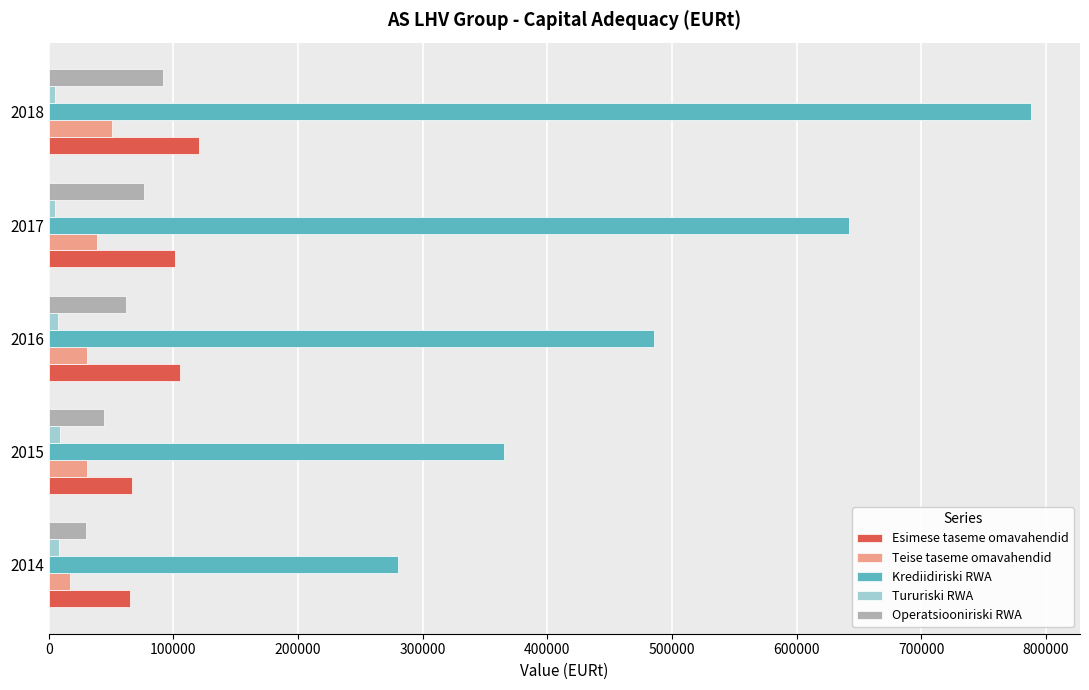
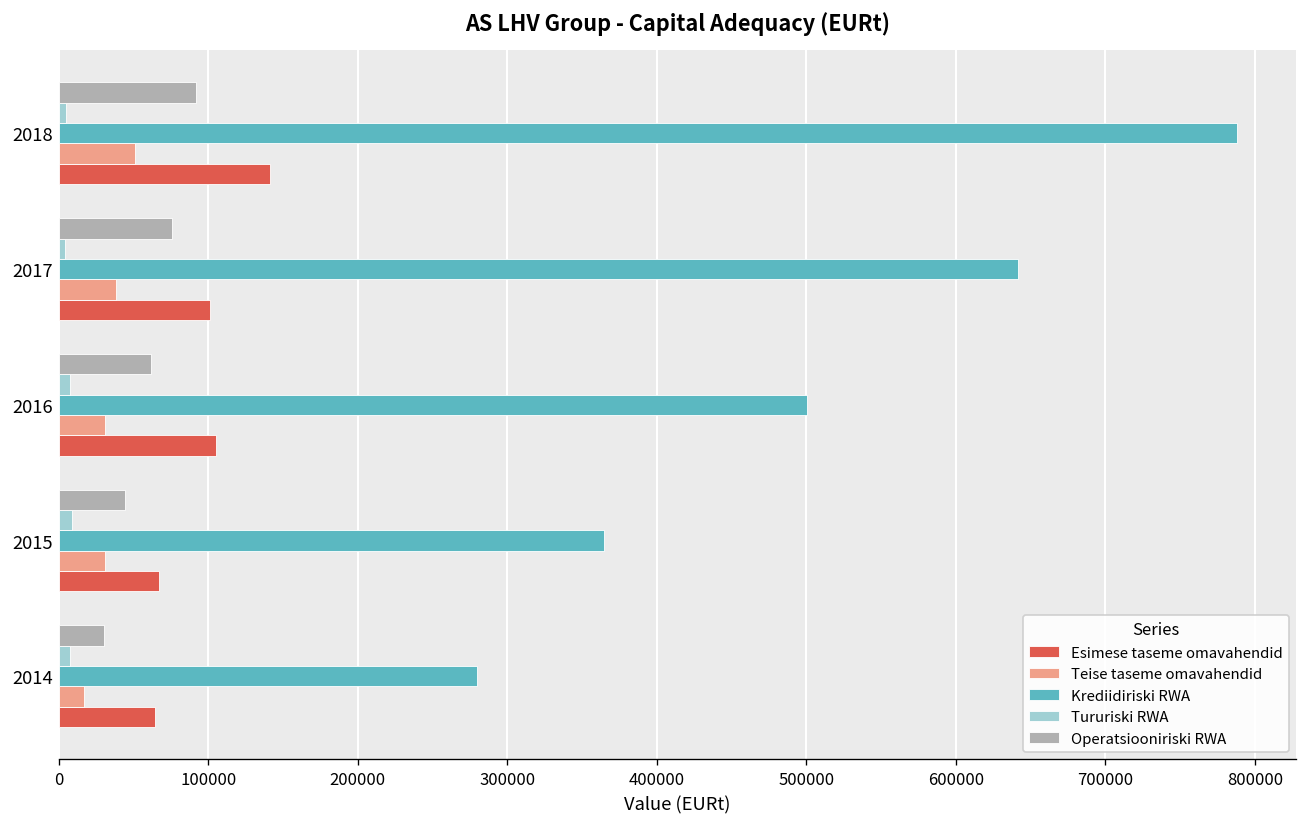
Esimese taseme omavahendid, 2018: 121000 -> 142000
Krediidiriski RWA, 2016: 486000 -> 500000
